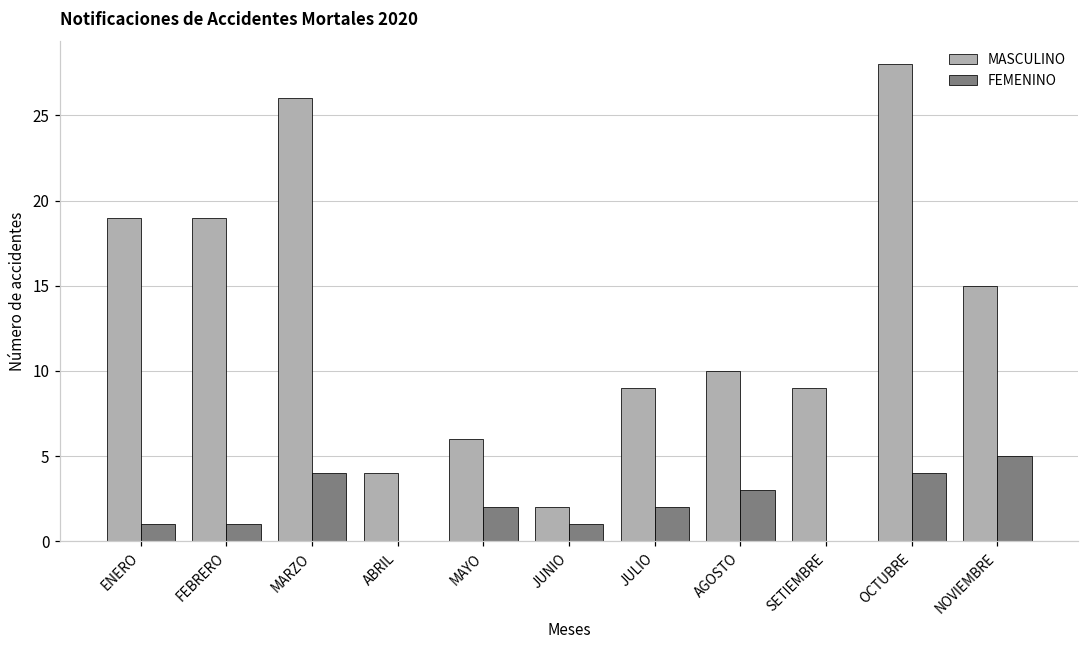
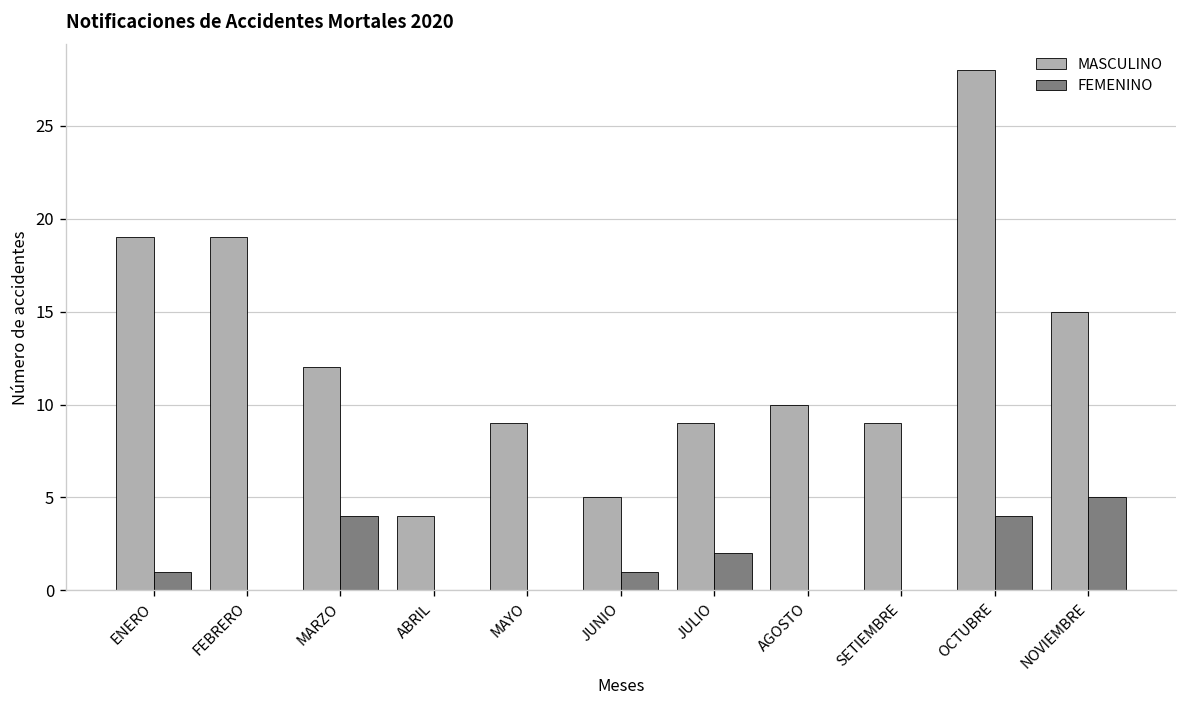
FEMENINO, FEBRERO: 1 -> 0
MASCULINO, MARZO: 26 -> 12
MASCULINO, MAYO: 6 -> 9
FEMENINO, MAYO: 2 -> 0
MASCULINO, JUNIO: 2 -> 5
FEMENINO, AGOSTO: 3 -> 0
